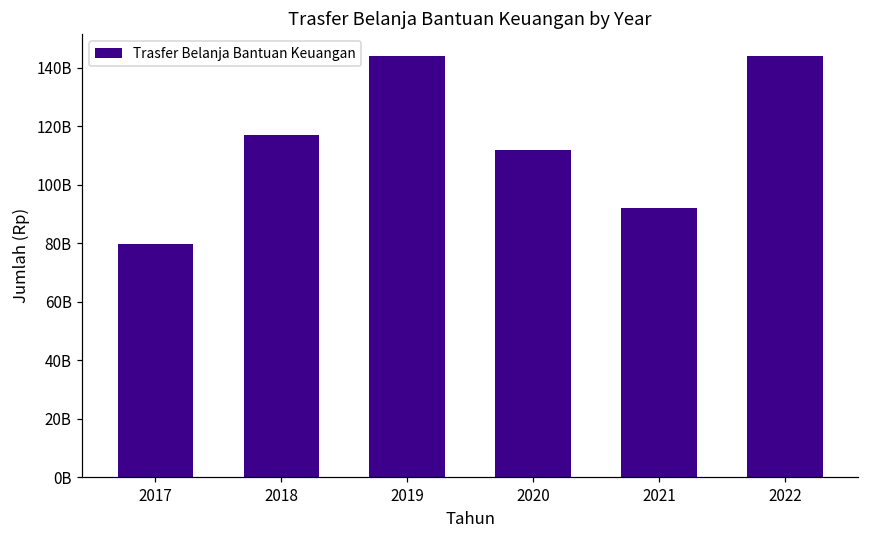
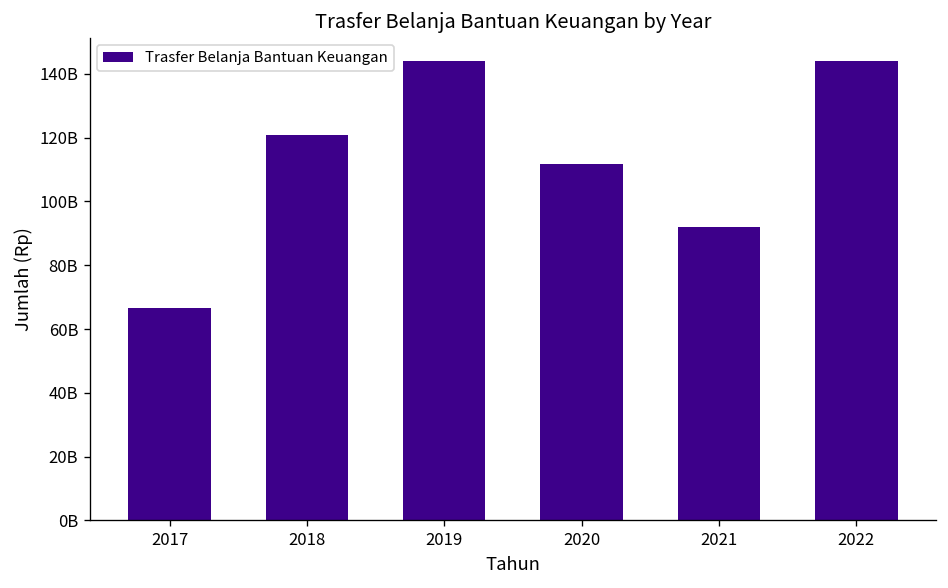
2017: 80000000000 -> 67000000000
2018: 117000000000 -> 121000000000
